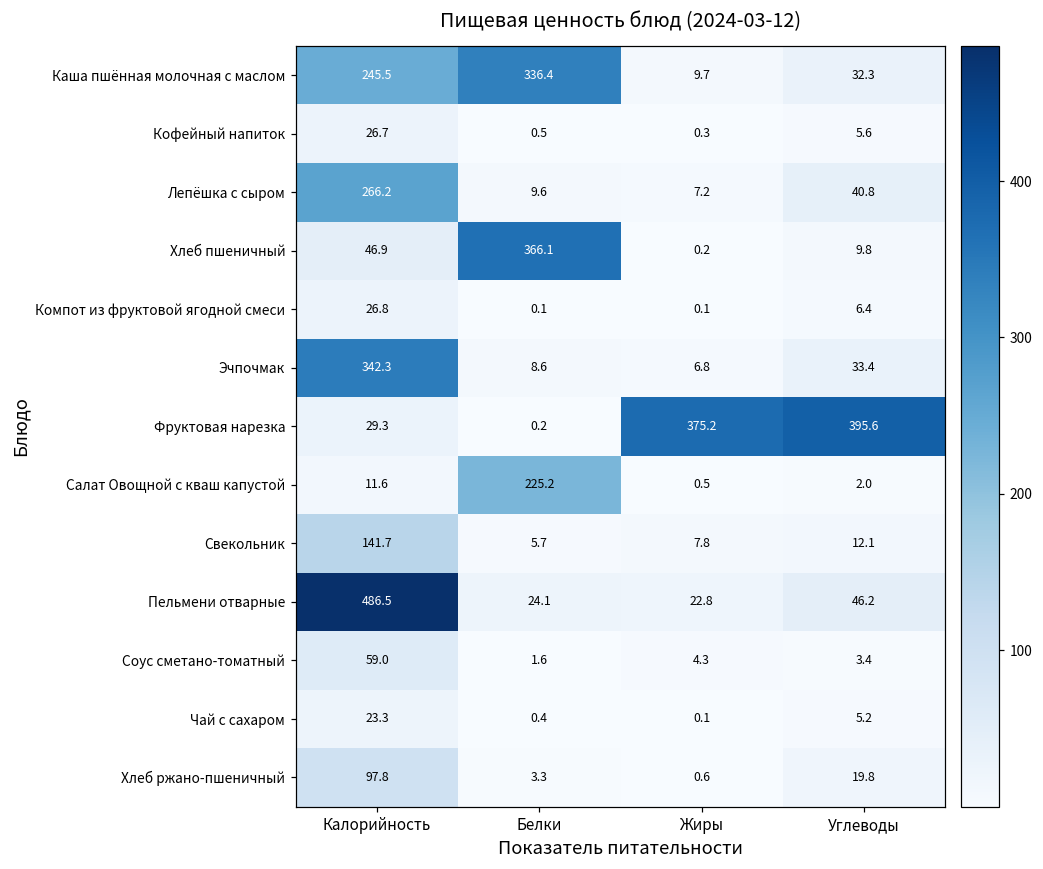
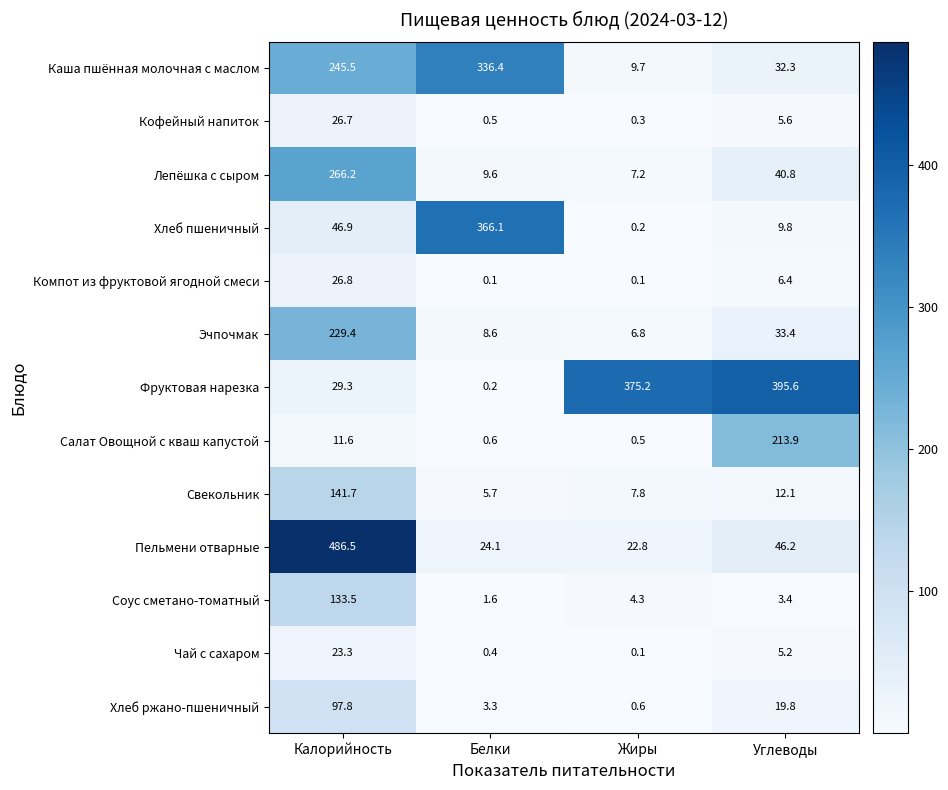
Эчпочмак, Калорийность: 342.3 -> 229.4
Салат Овощной с кваш капустой, Белки: 225.2 -> 0.6
Салат Овощной с кваш капустой, Углеводы: 2.0 -> 213.9
Соус сметано-томатный, Калорийность: 59.0 -> 133.5
